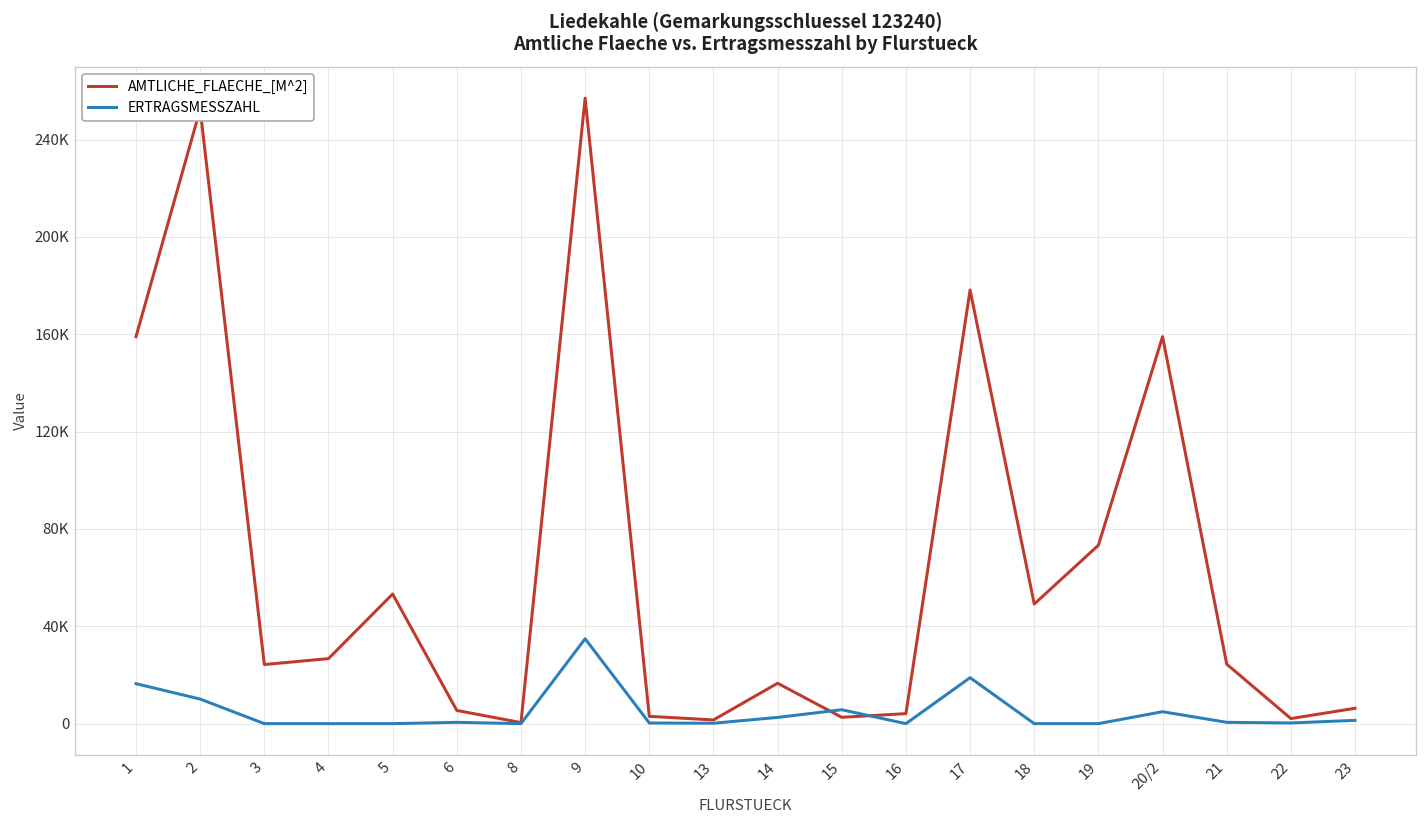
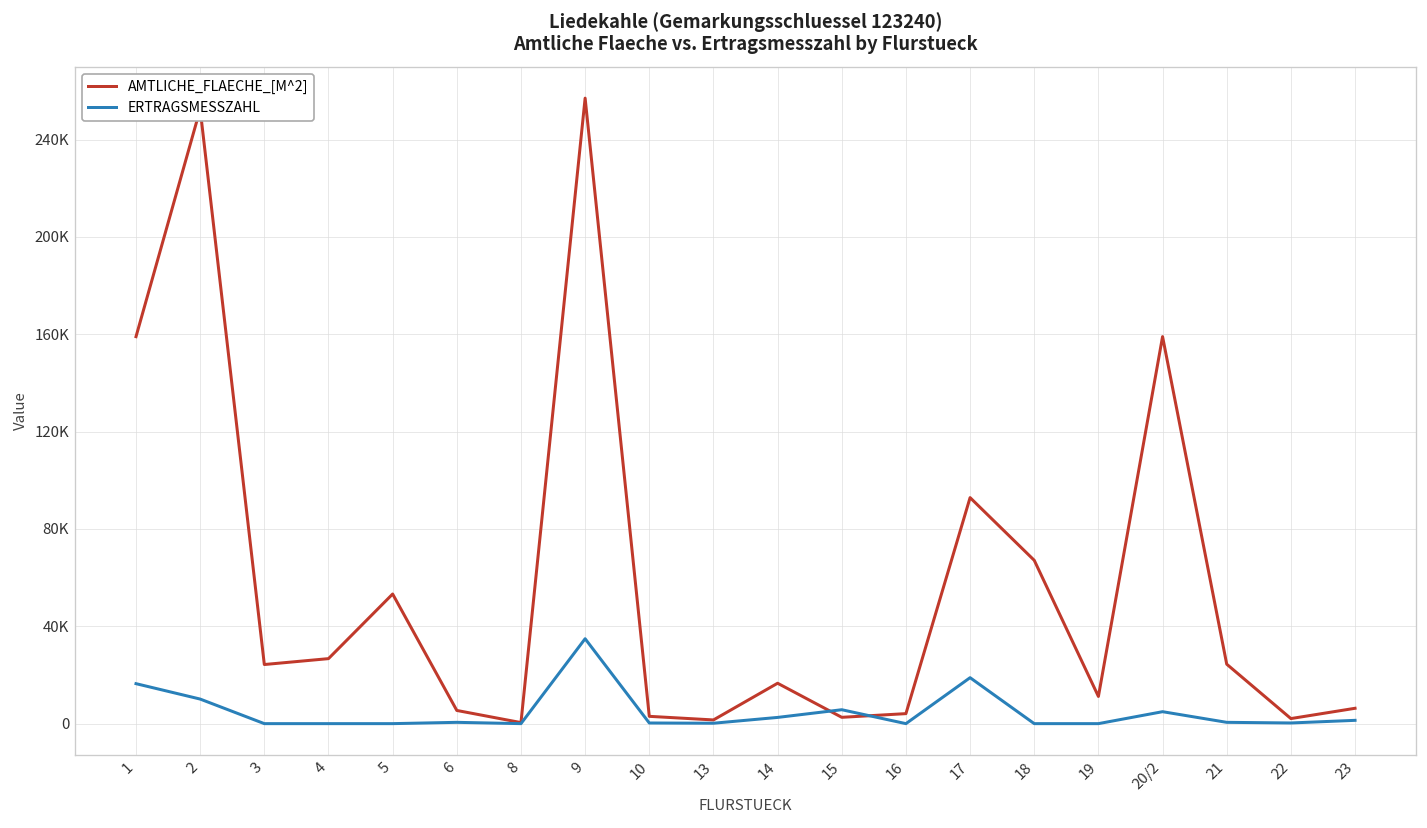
AMTLICHE_FLAECHE_[M^2], 17: 178000 -> 93000
AMTLICHE_FLAECHE_[M^2], 18: 49000 -> 67000
AMTLICHE_FLAECHE_[M^2], 19: 73000 -> 11000
